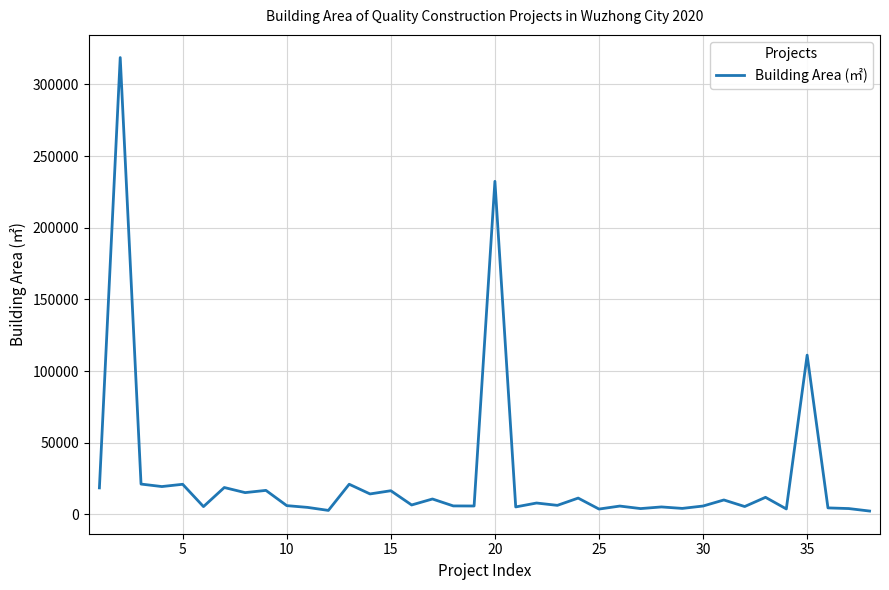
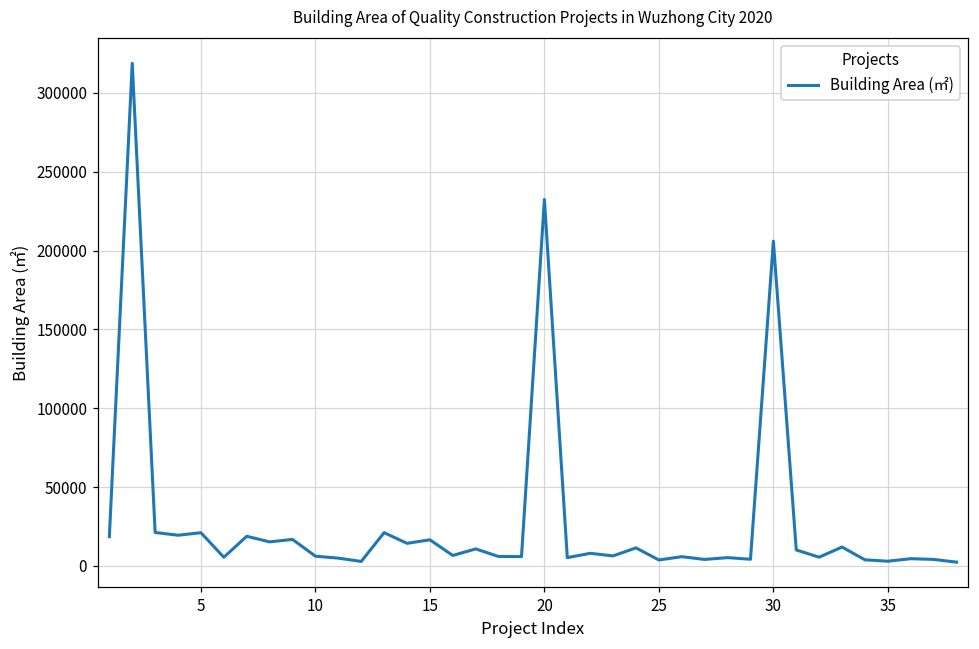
30: 6000 -> 206000
35: 111000 -> 3000
